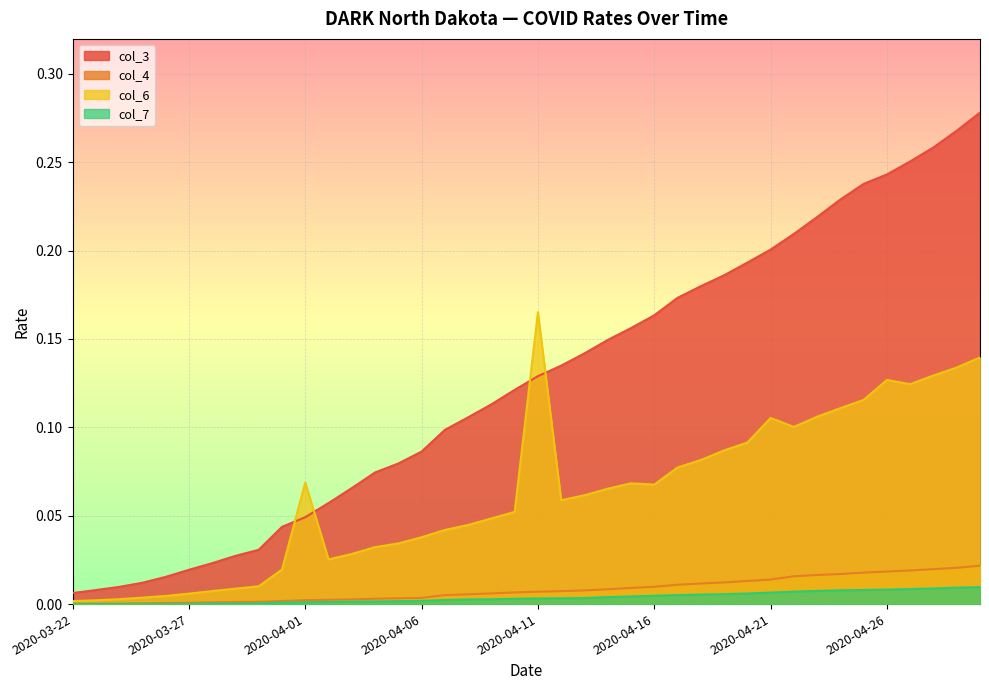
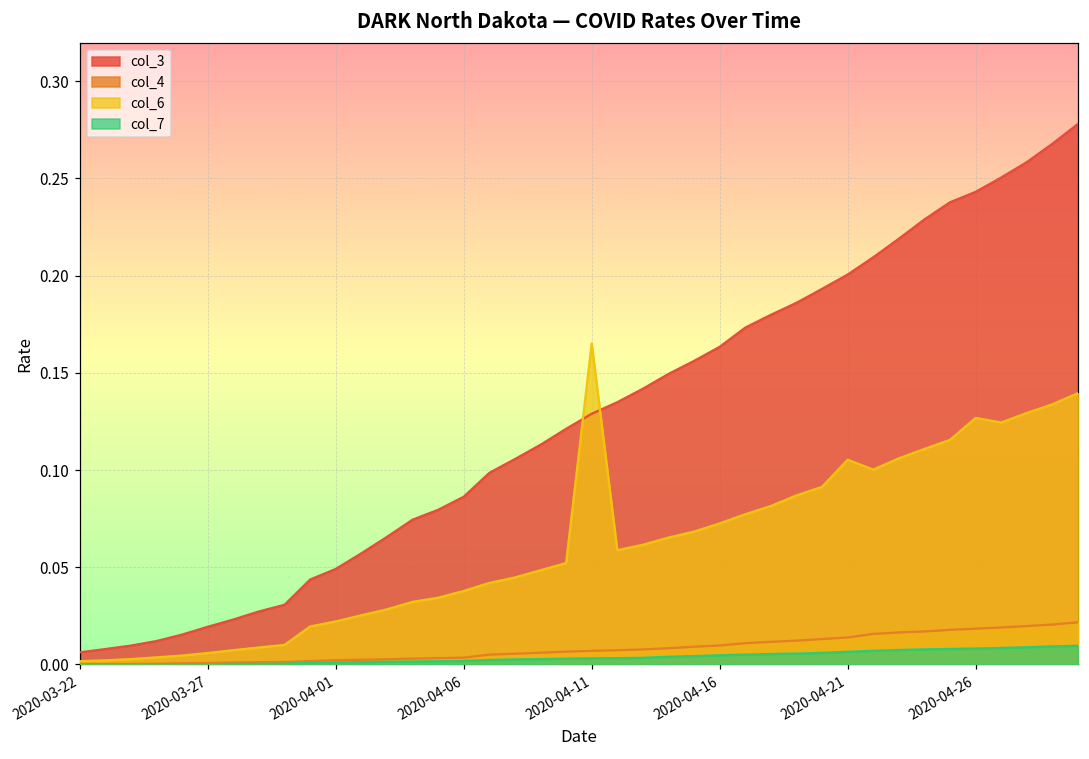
col_6, 2020-04-01: 0.069 -> 0.022
col_6, 2020-04-16: 0.068 -> 0.073
